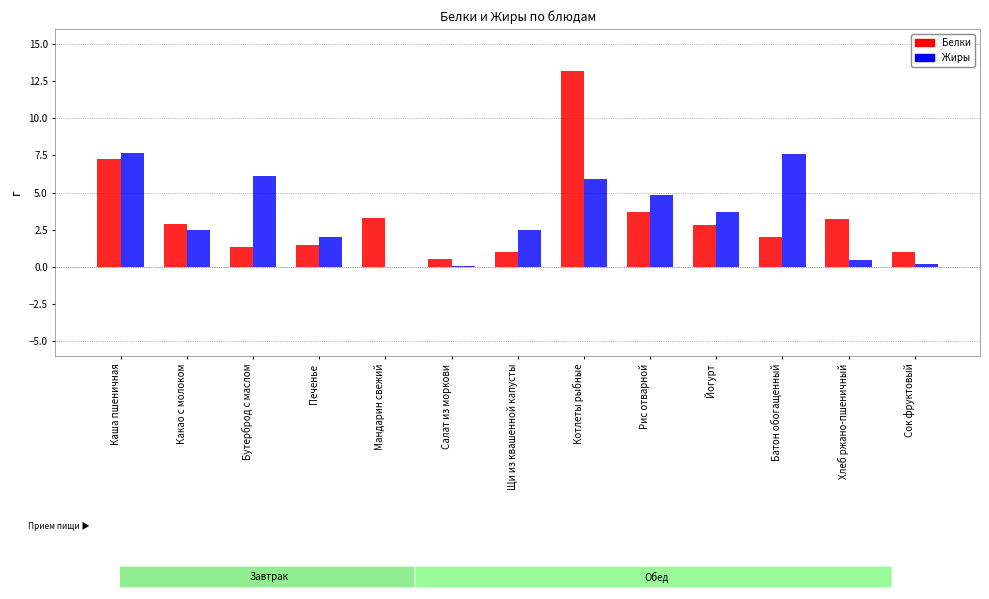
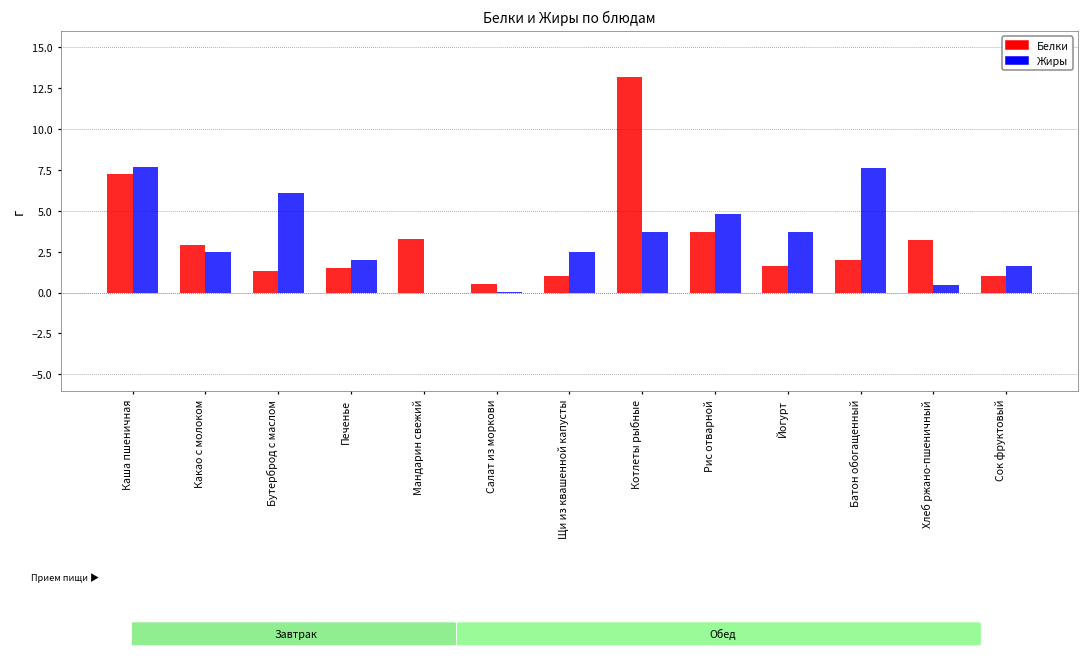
Жиры, Котлеты рыбные: 5.9 -> 3.7
Белки, Йогурт: 2.8 -> 1.6
Жиры, Сок фруктовый: 0.2 -> 1.6
